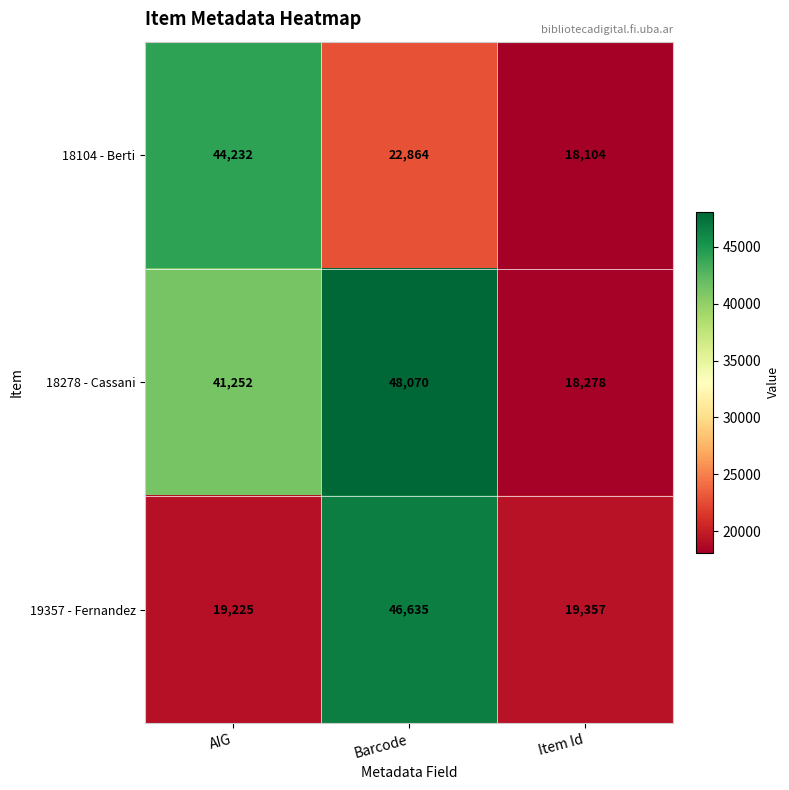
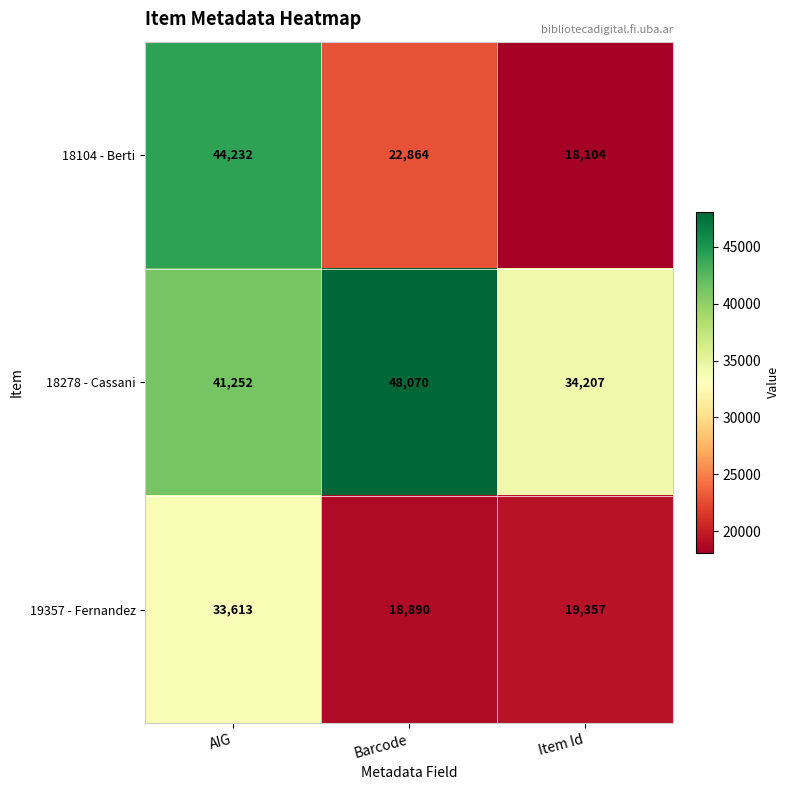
18278 - Cassani, Item Id: 18,278 -> 34,207
19357 - Fernandez, AIG: 19,225 -> 33,613
19357 - Fernandez, Barcode: 46,635 -> 18,890
